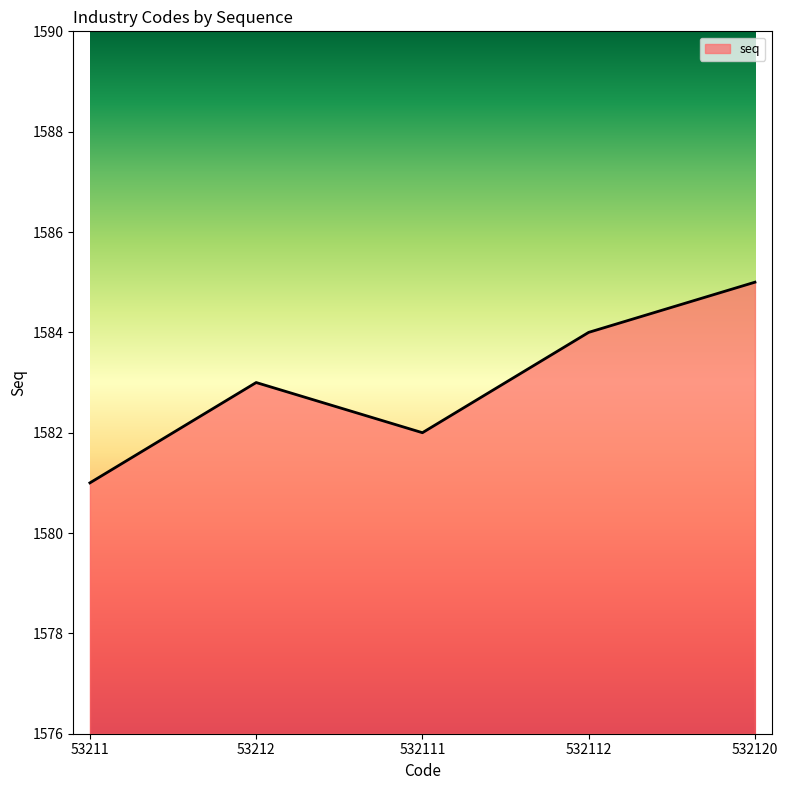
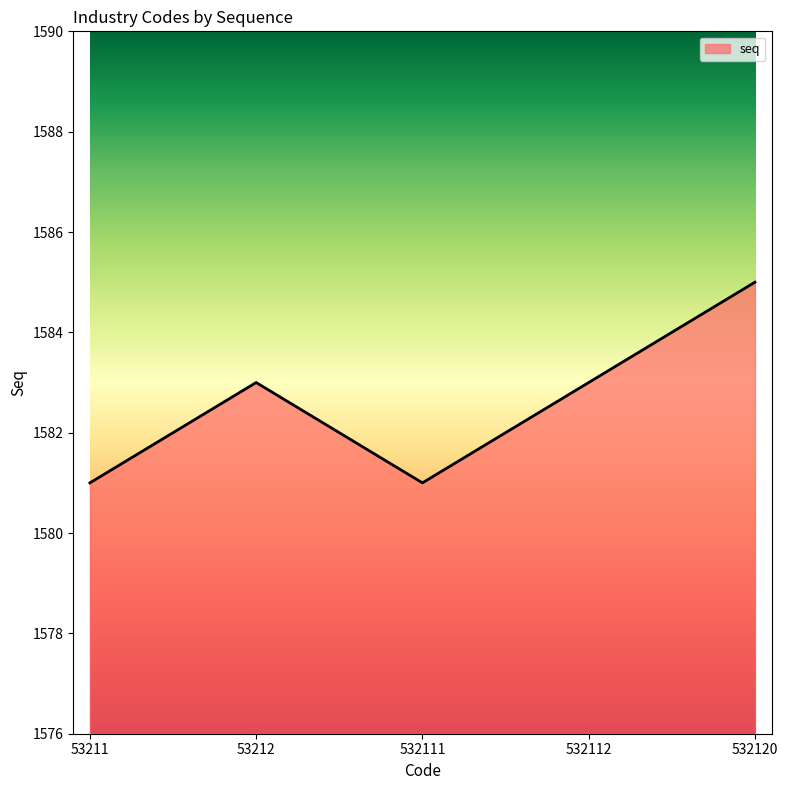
532111: 1582 -> 1581
532112: 1584 -> 1583
